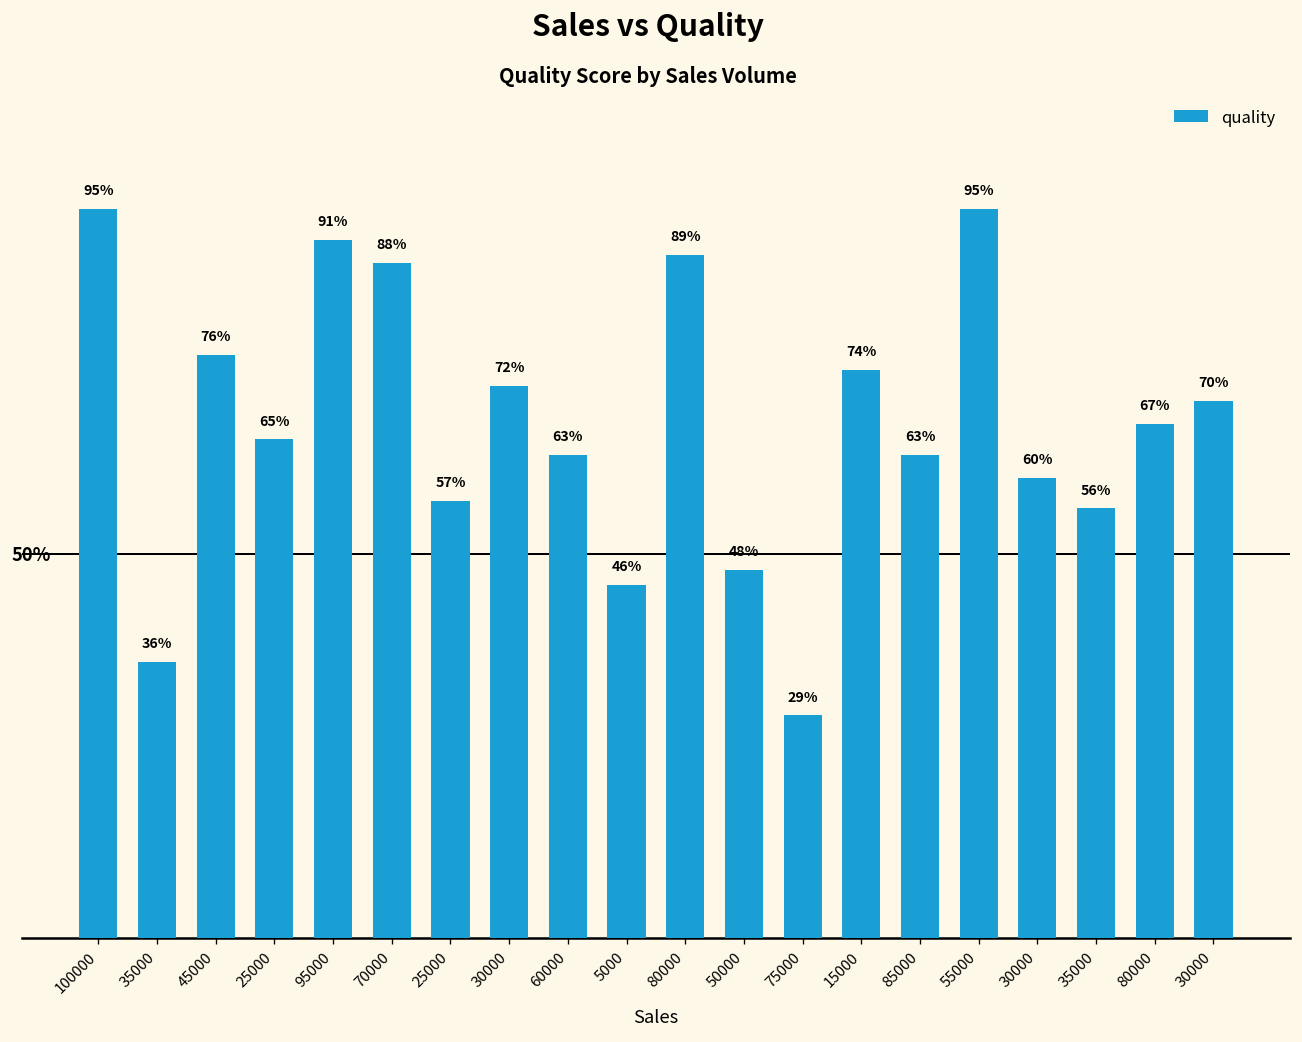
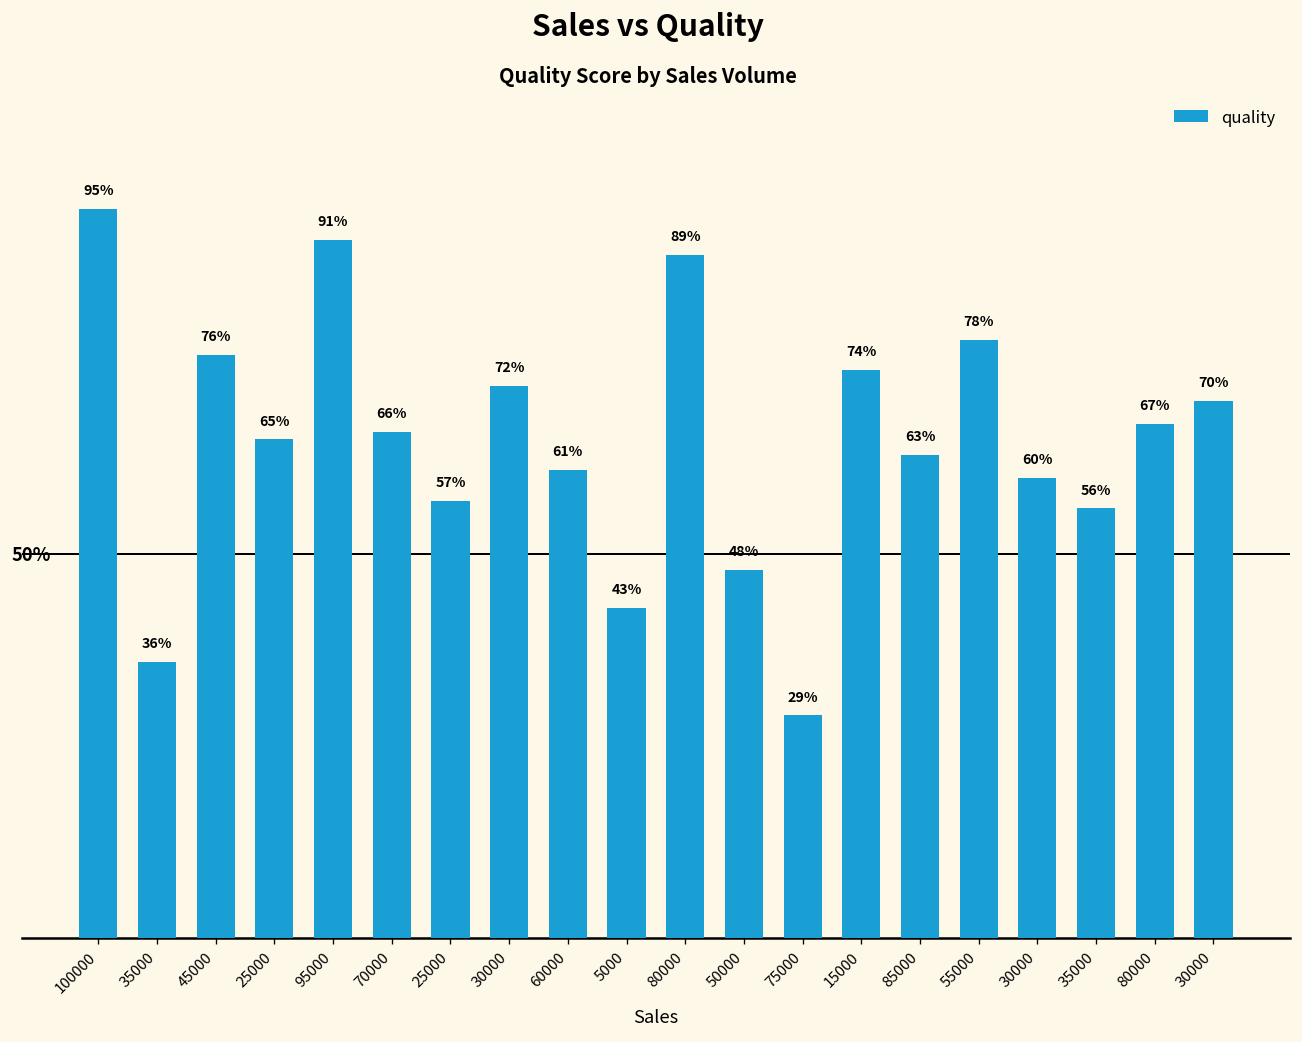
70000: 88% -> 66%
60000: 63% -> 61%
5000: 46% -> 43%
55000: 95% -> 78%
